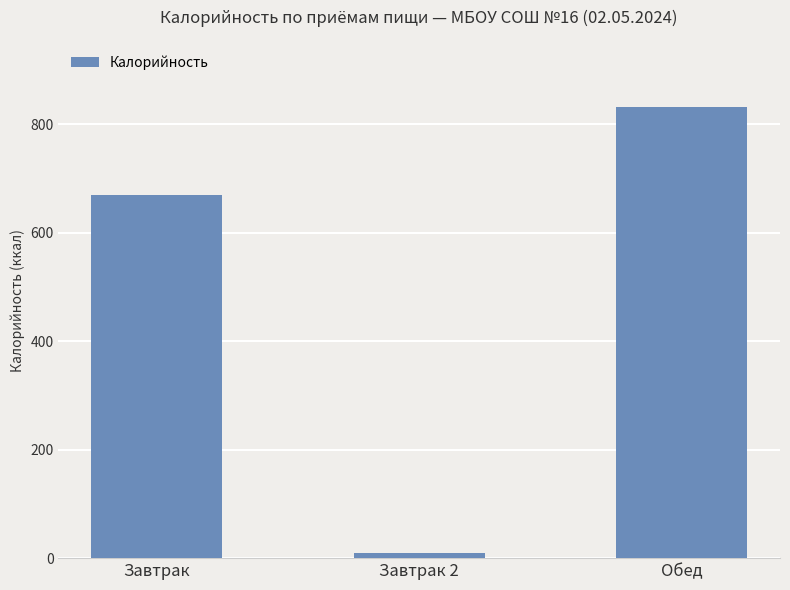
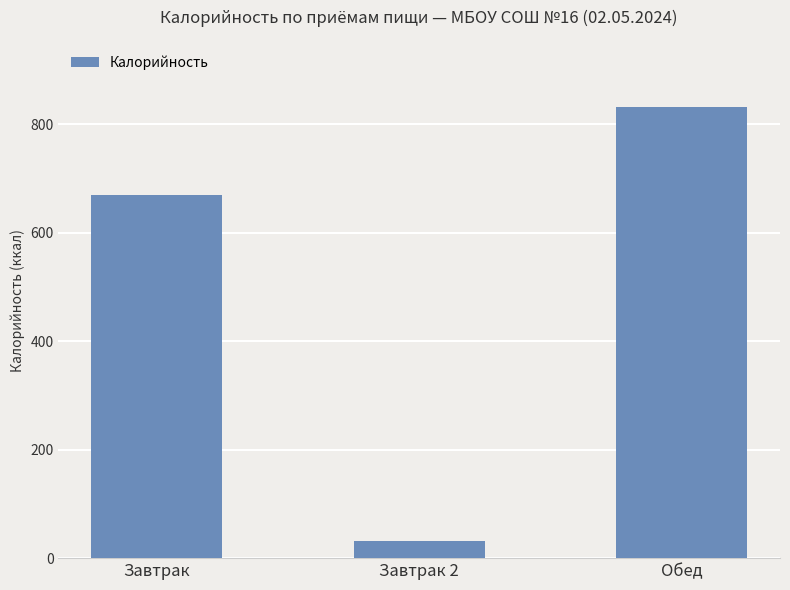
Завтрак 2: 10 -> 30
